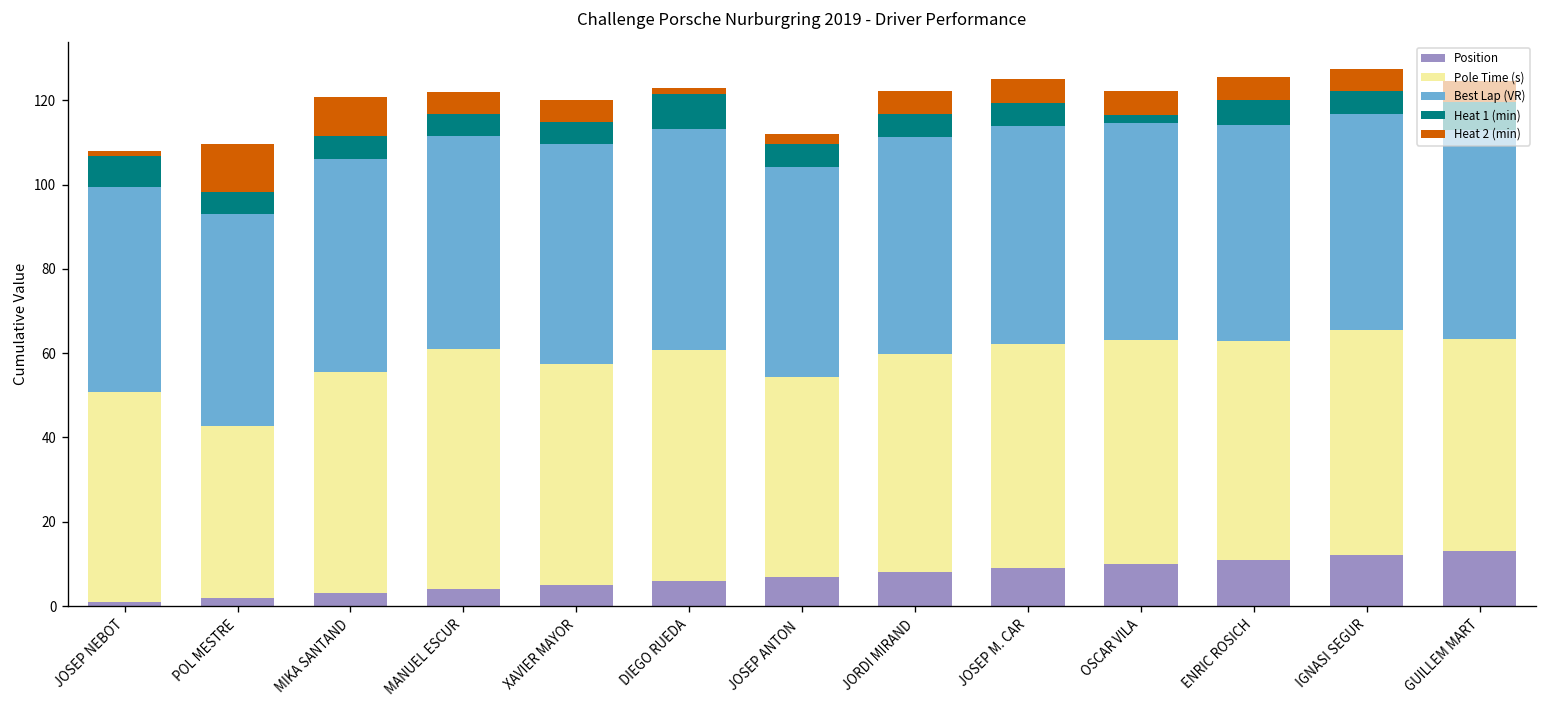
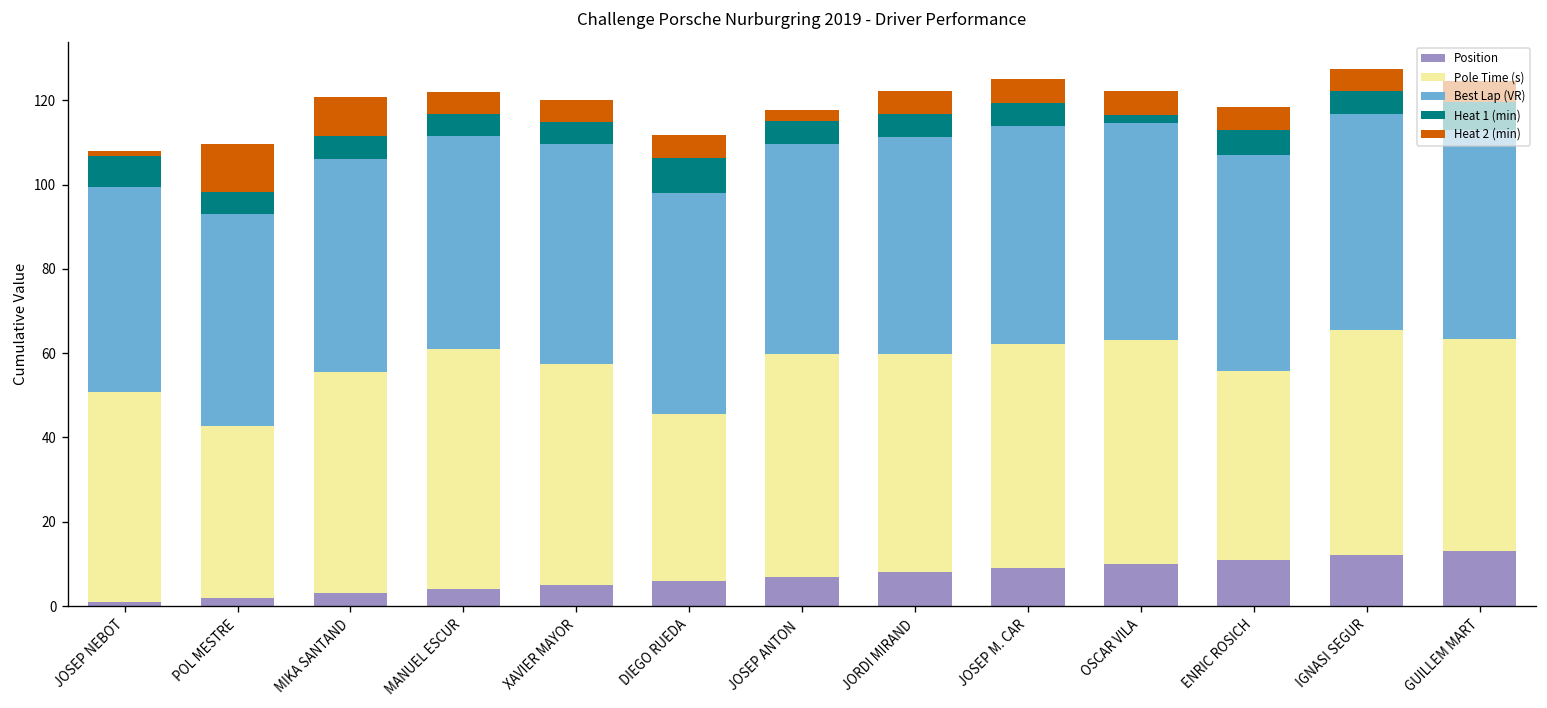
Pole Time (s), DIEGO RUEDA: 55 -> 40
Heat 2 (min), DIEGO RUEDA: 2 -> 5
Pole Time (s), JOSEP ANTON: 47 -> 53
Pole Time (s), ENRIC ROSICH: 52 -> 45
